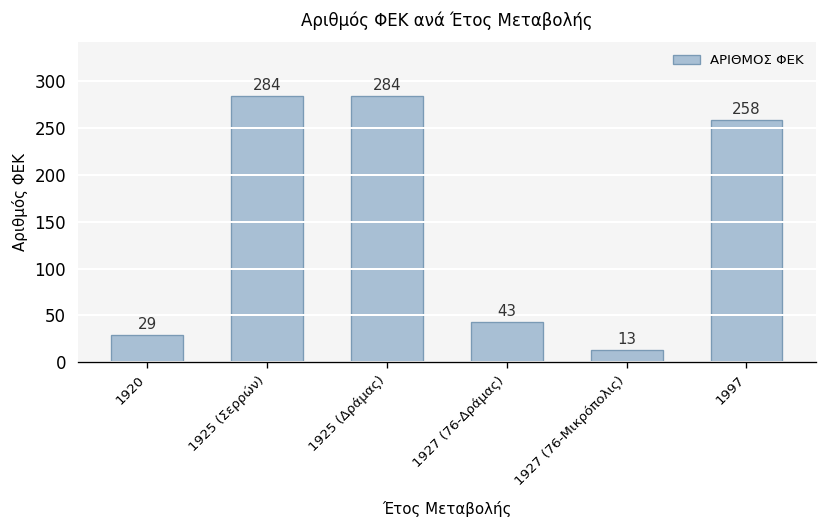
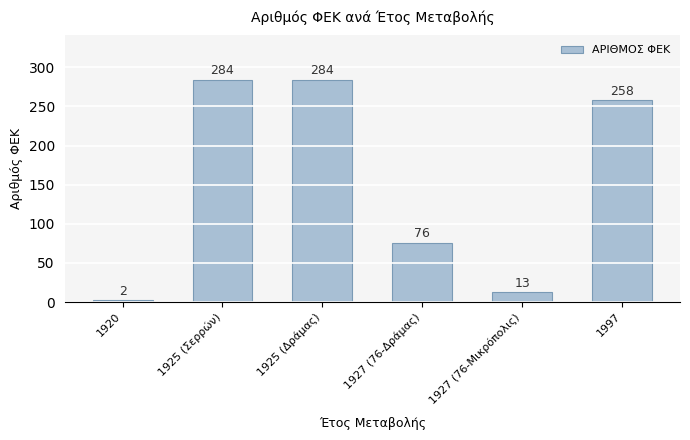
1920: 29 -> 2
1927 (76-Δράμας): 43 -> 76
